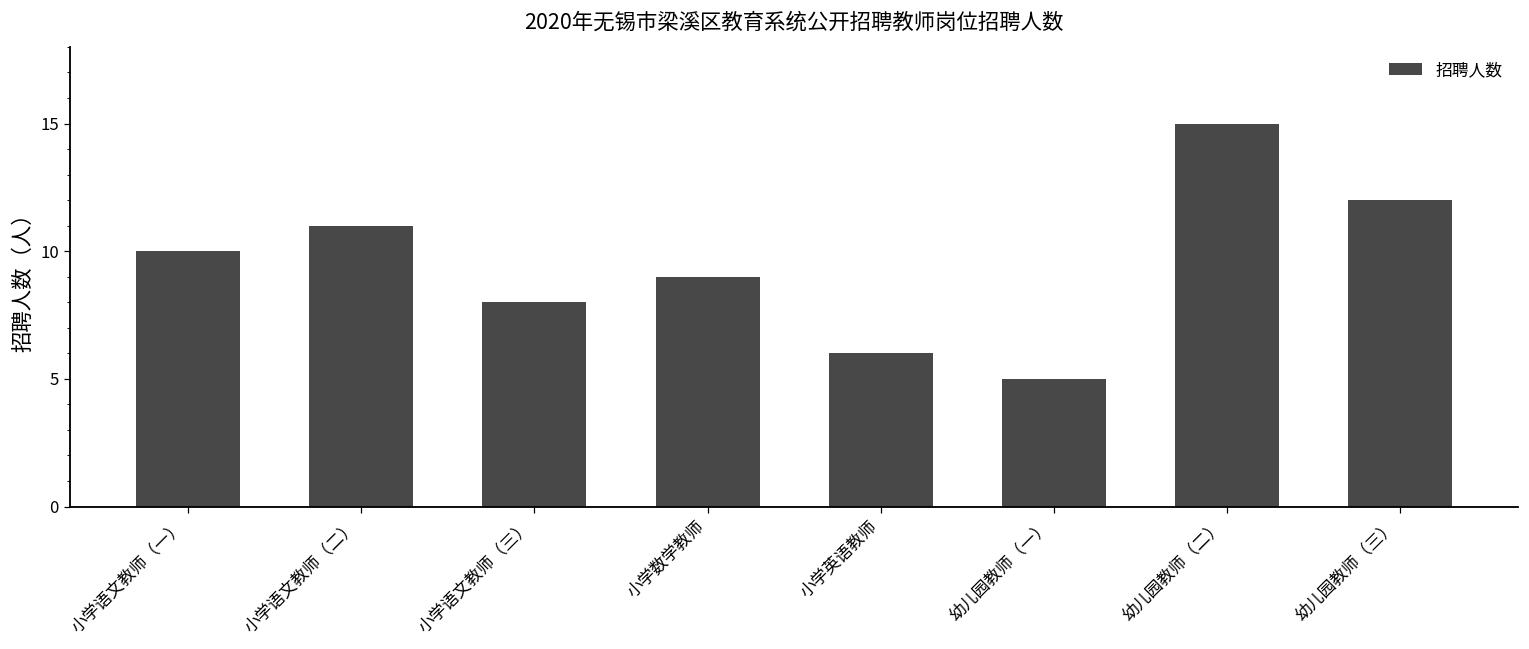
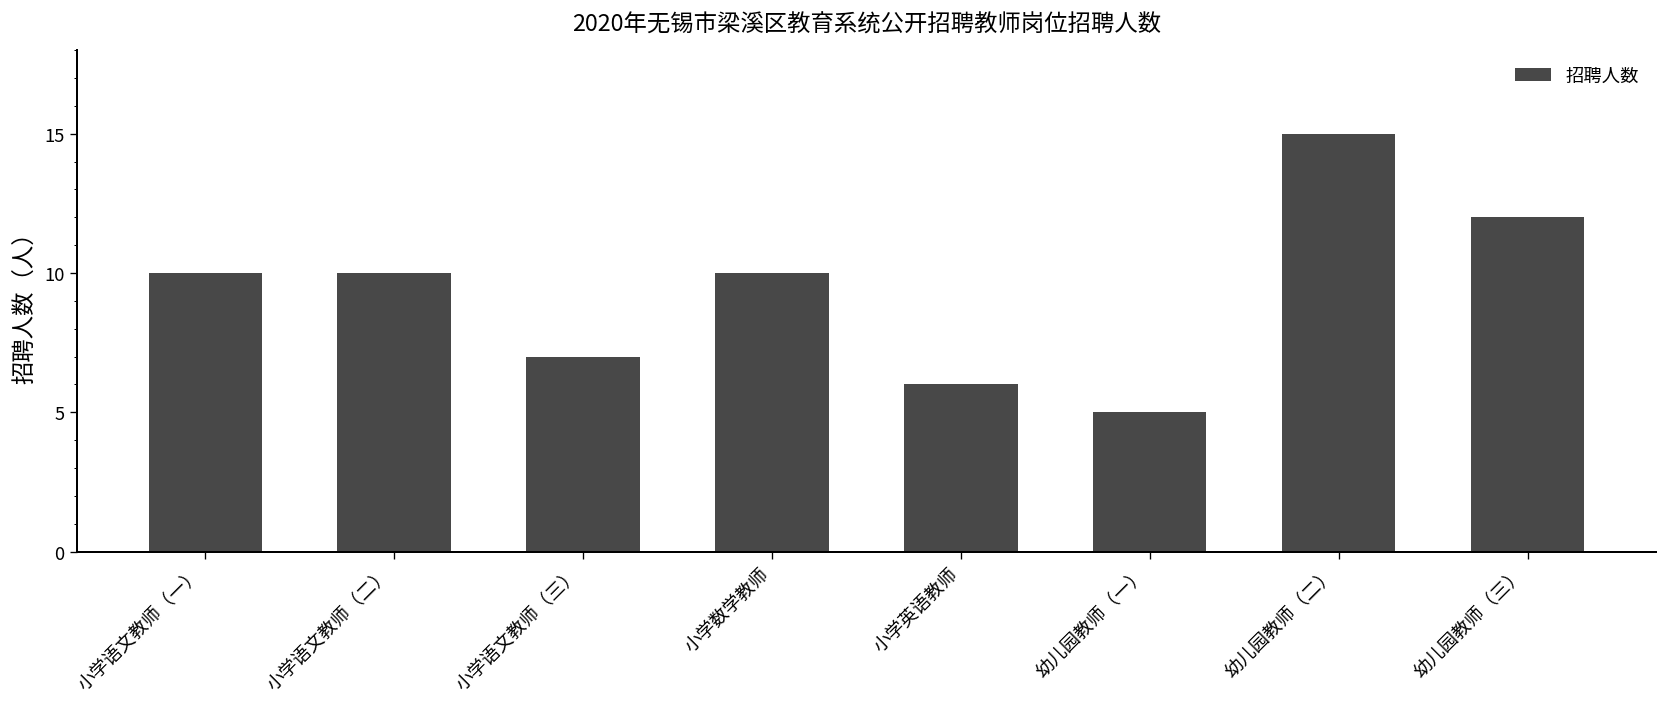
小学语文教师（二）: 11 -> 10
小学语文教师（三）: 8 -> 7
小学数学教师: 9 -> 10
